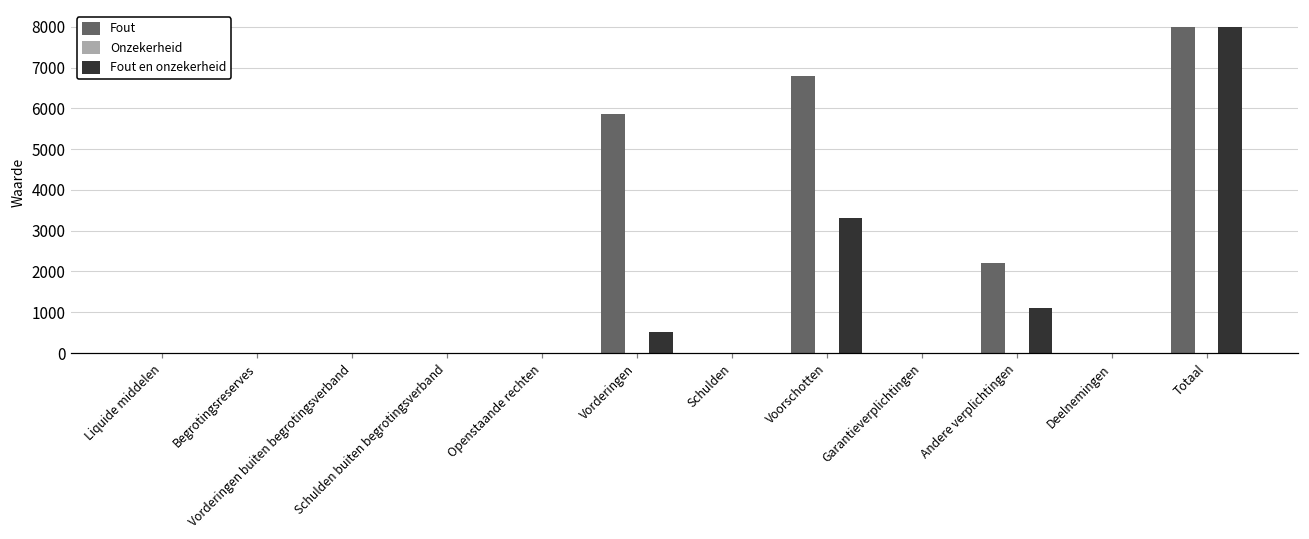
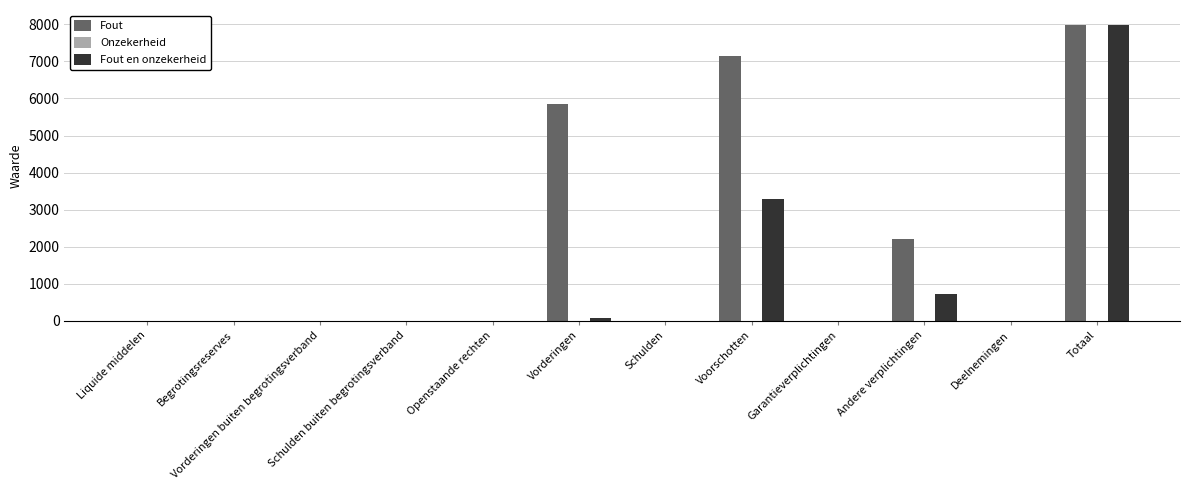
Fout en onzekerheid, Vorderingen: 500 -> 100
Fout, Voorschotten: 6800 -> 7100
Fout en onzekerheid, Andere verplichtingen: 1100 -> 700
